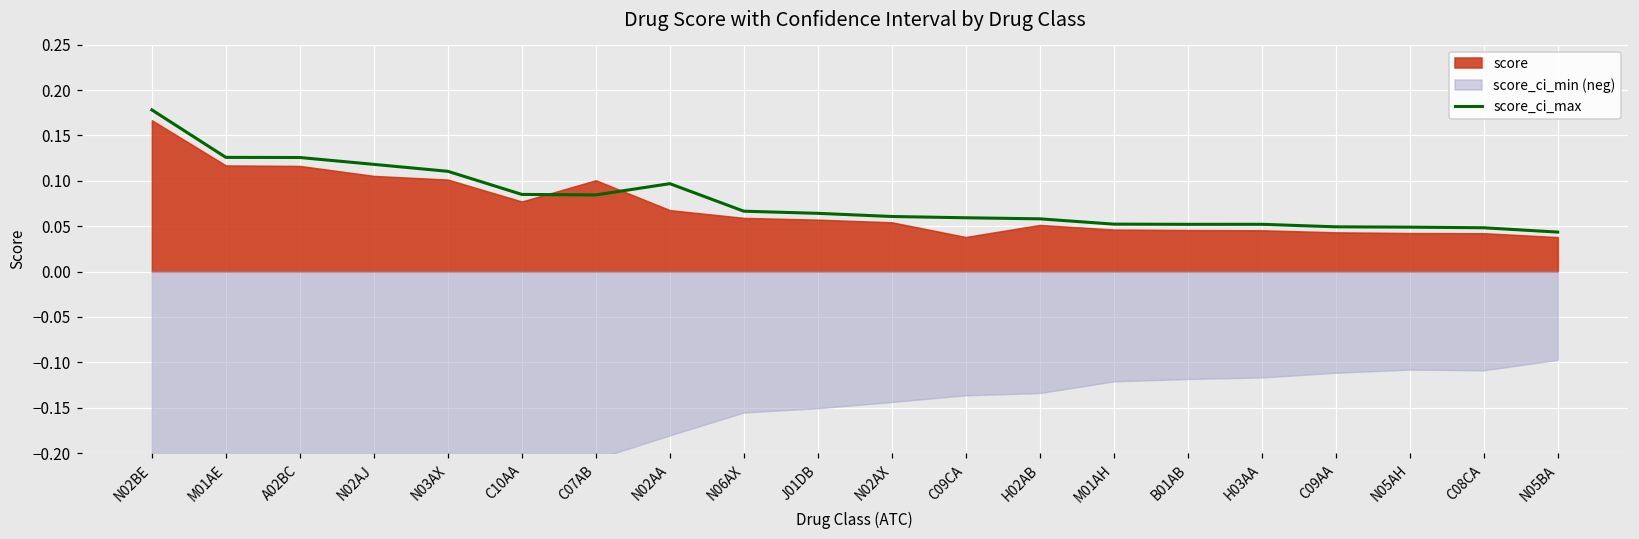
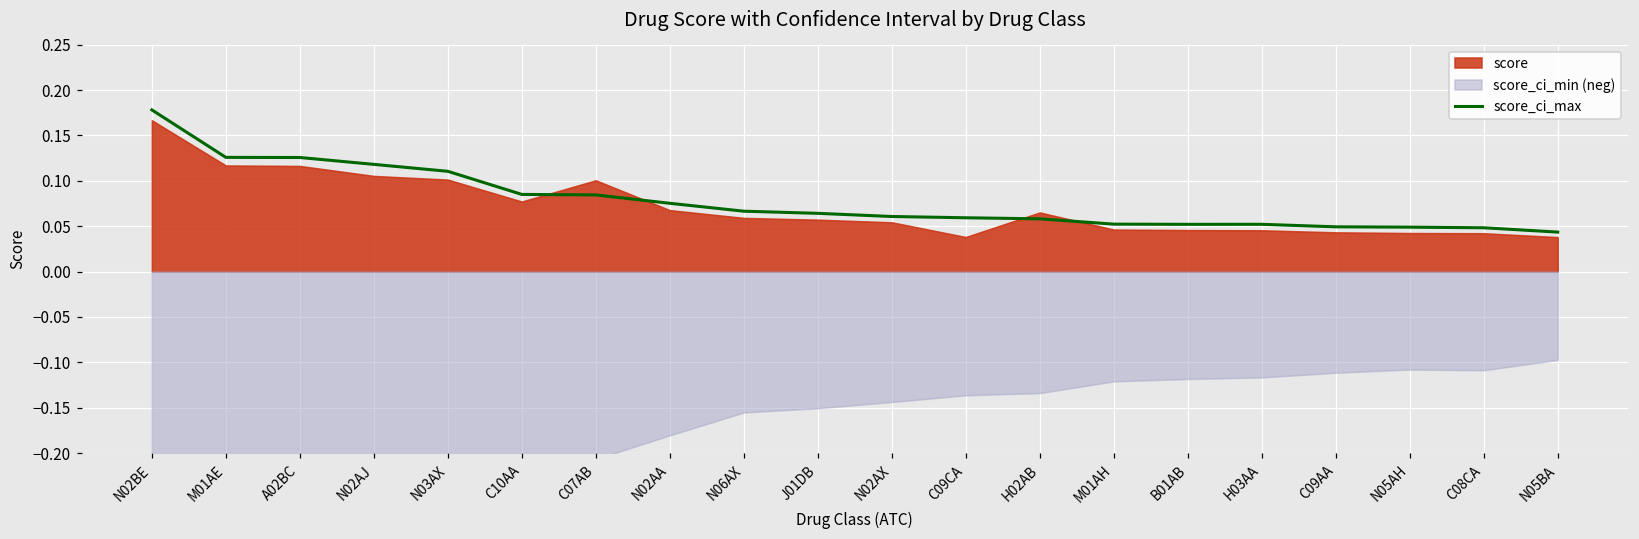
score_ci_max, N02AA: 0.10 -> 0.08
score, H02AB: 0.05 -> 0.07
